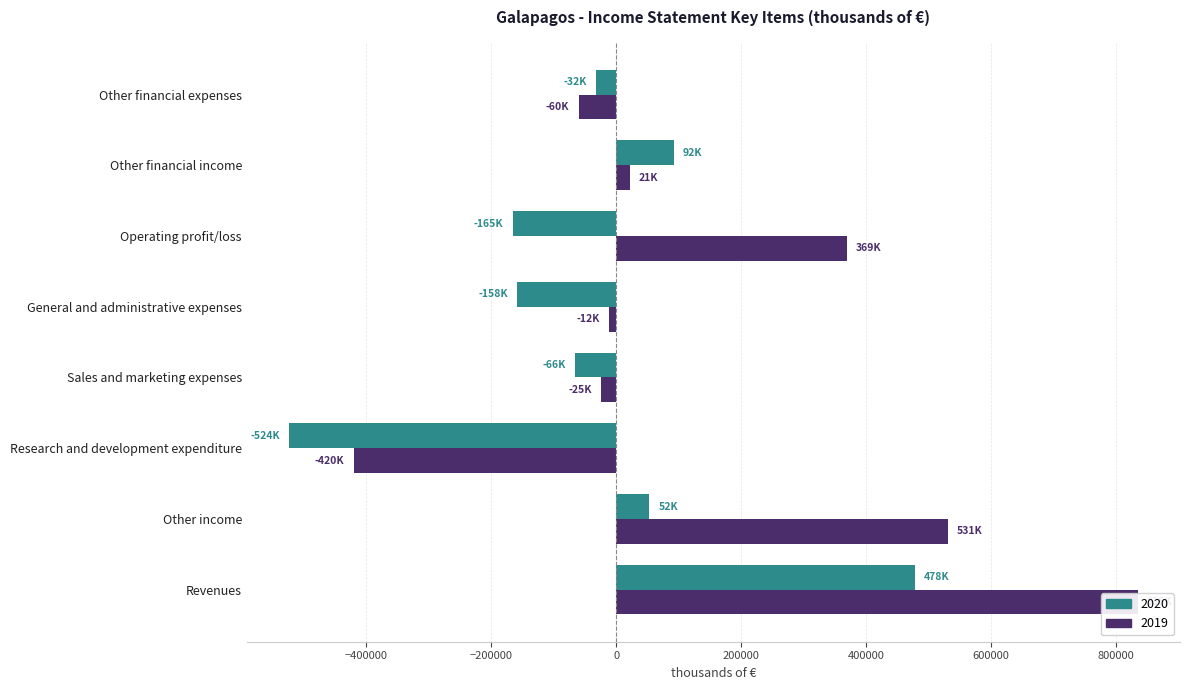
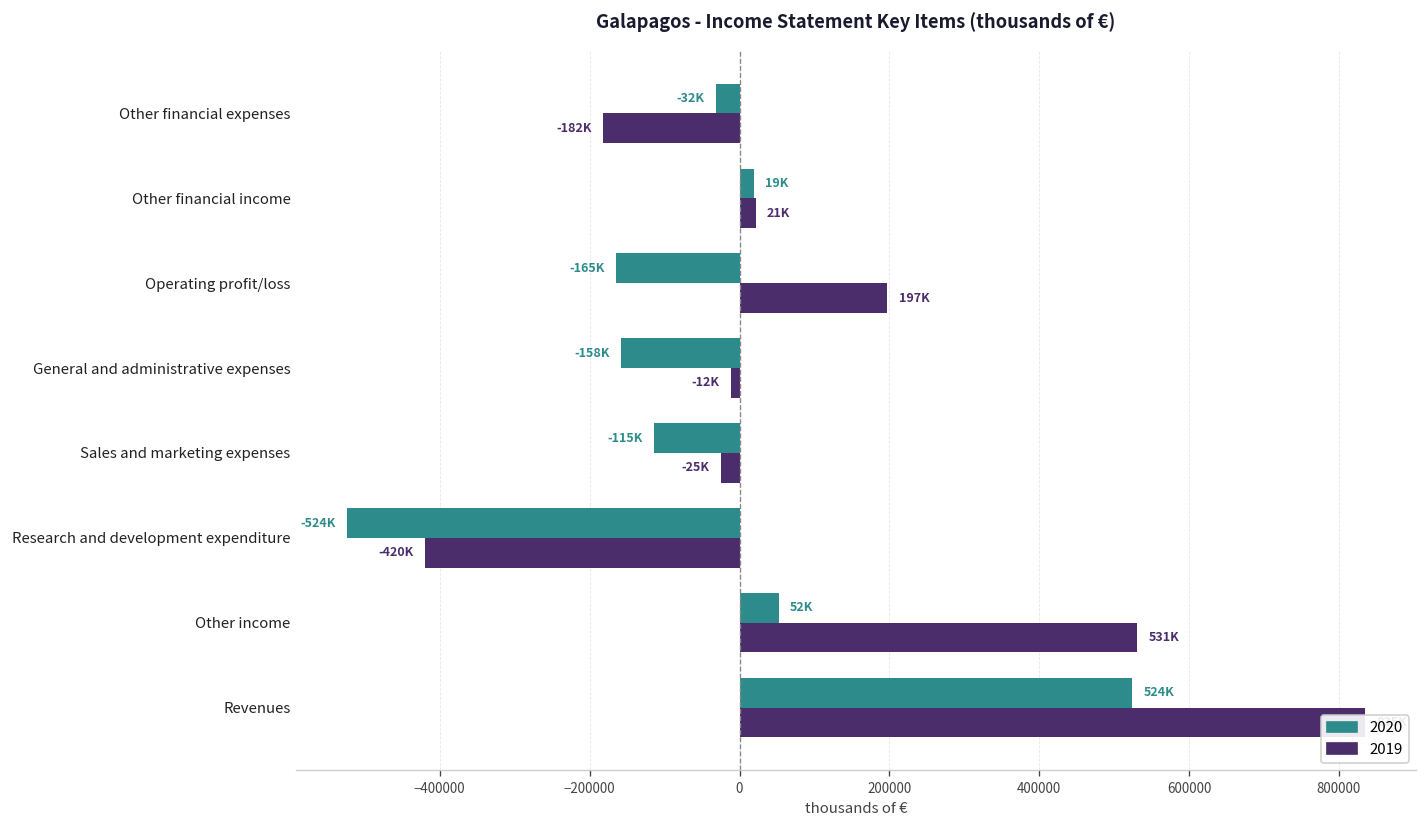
2019, Other financial expenses: -60K -> -182K
2020, Other financial income: 92K -> 19K
2019, Operating profit/loss: 369K -> 197K
2020, Sales and marketing expenses: -66K -> -115K
2020, Revenues: 478K -> 524K
